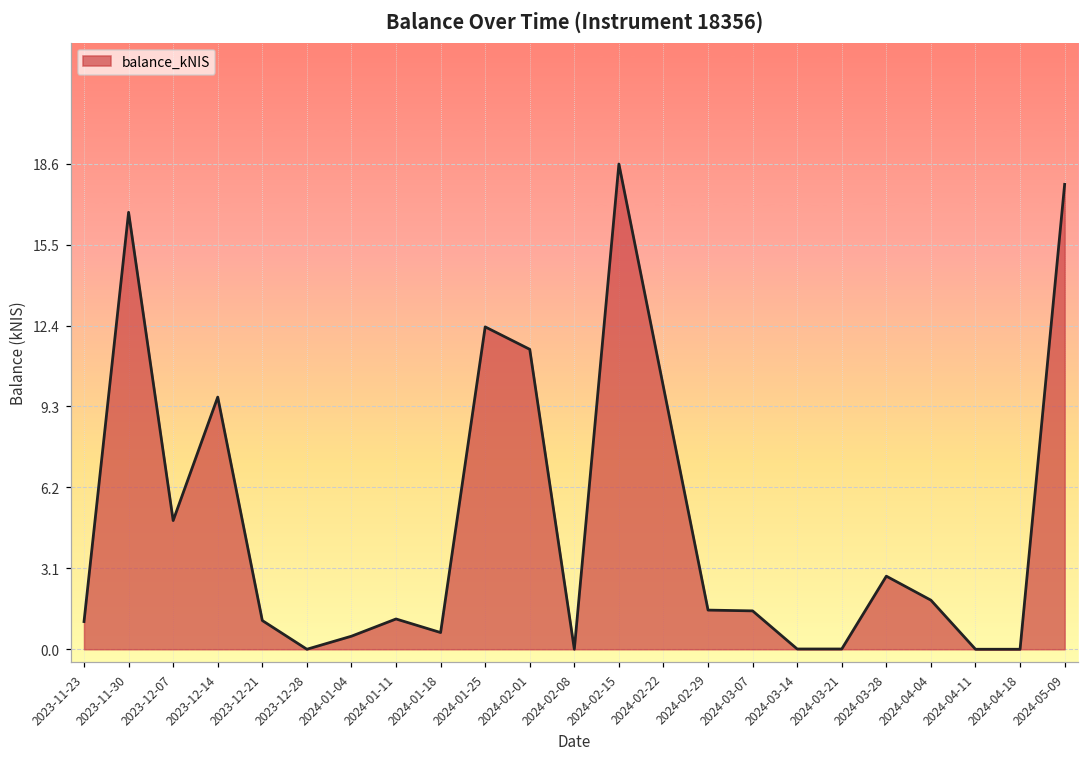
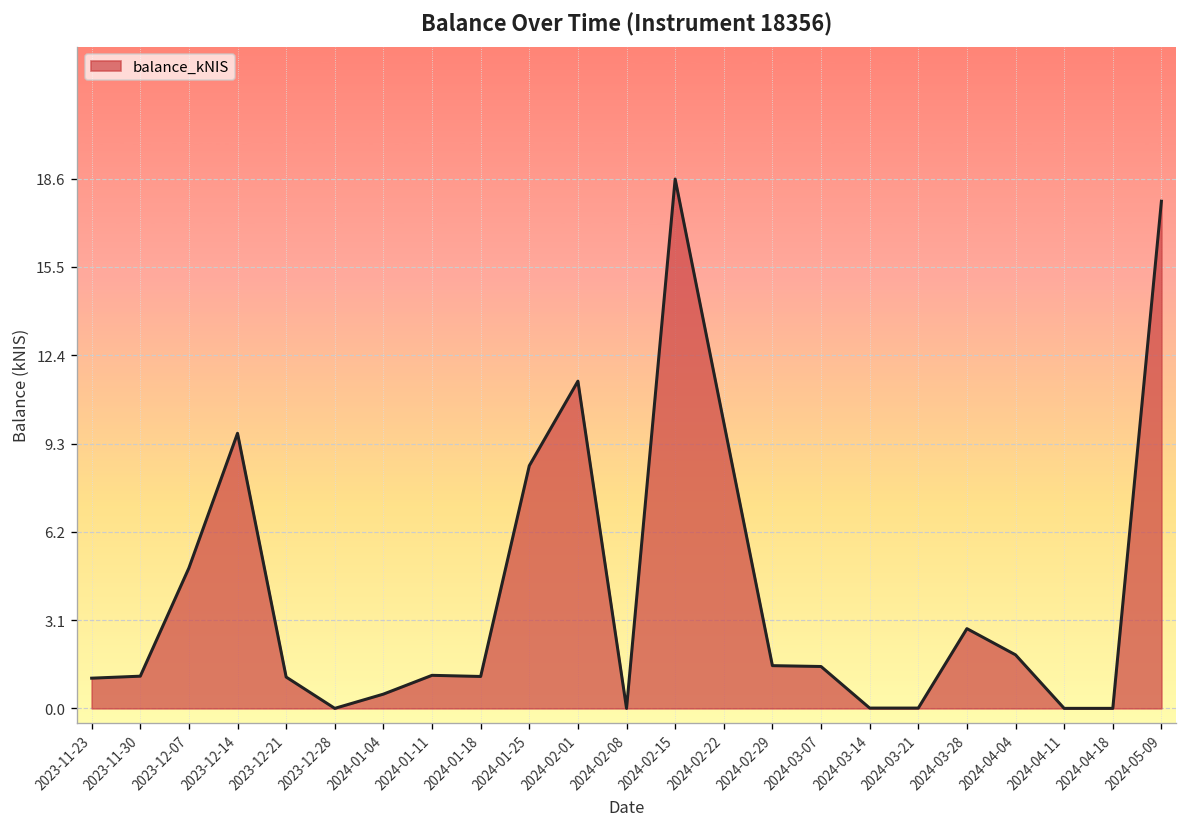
2023-11-30: 16.7 -> 1.1
2024-01-18: 0.6 -> 1.1
2024-01-25: 12.4 -> 8.5
